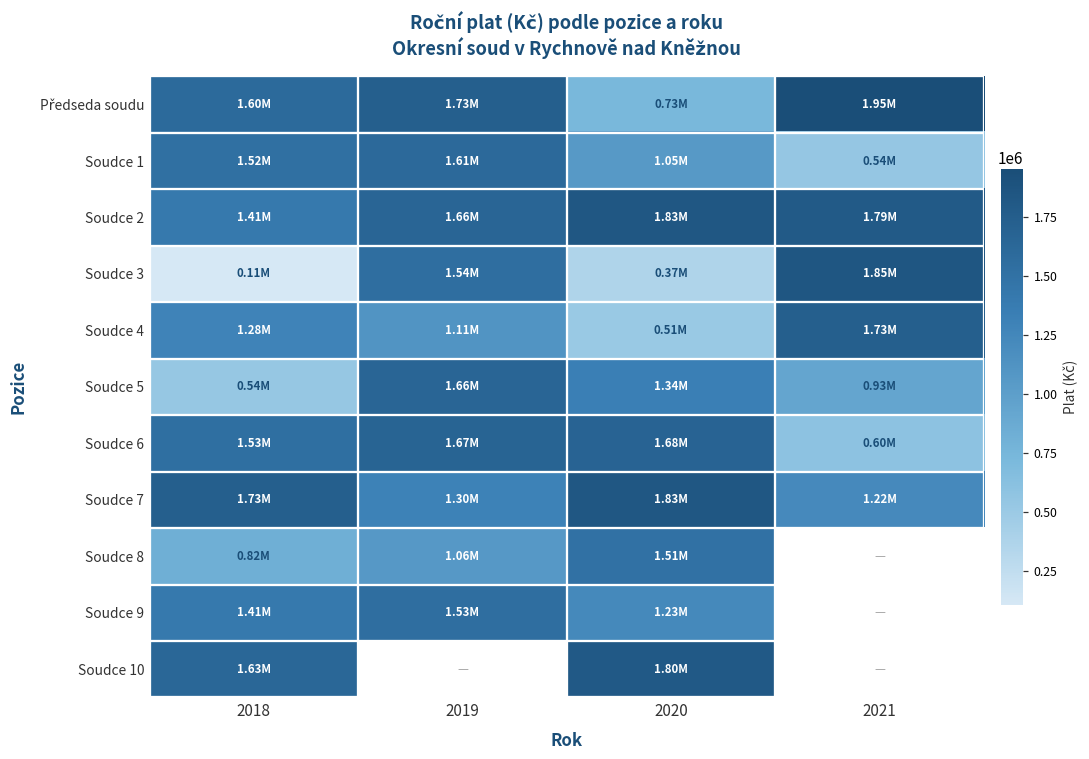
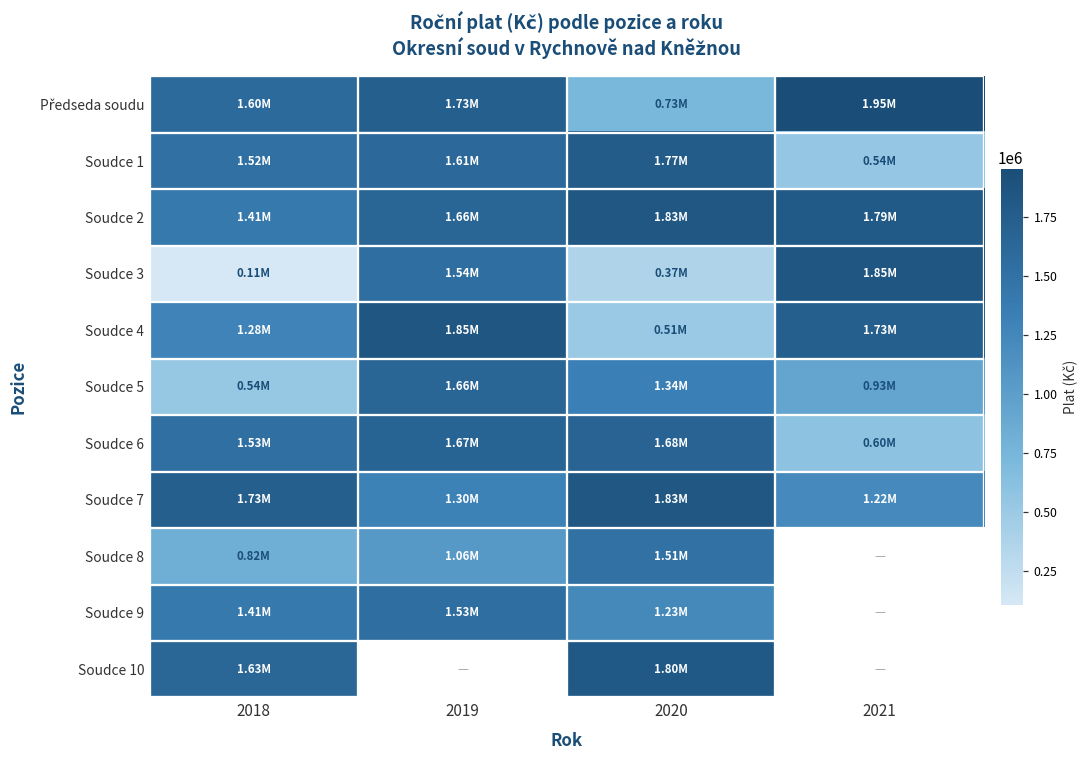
Soudce 1, 2020: 1.05M -> 1.77M
Soudce 4, 2019: 1.11M -> 1.85M
